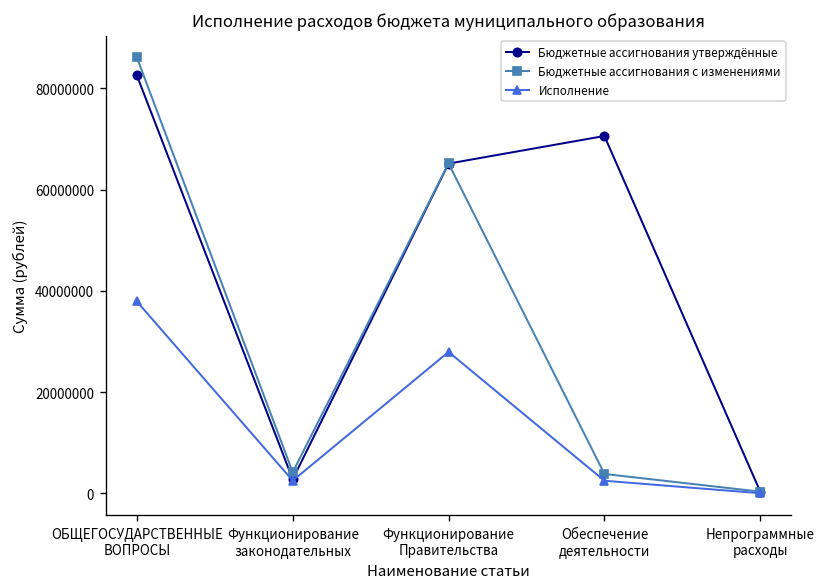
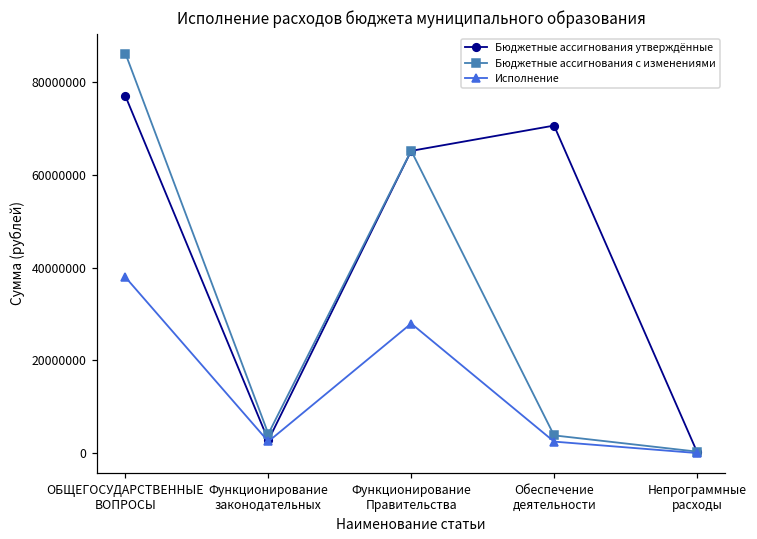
Бюджетные ассигнования утверждённые, ОБЩЕГОСУДАРСТВЕННЫЕ ВОПРОСЫ: 83000000 -> 77000000
